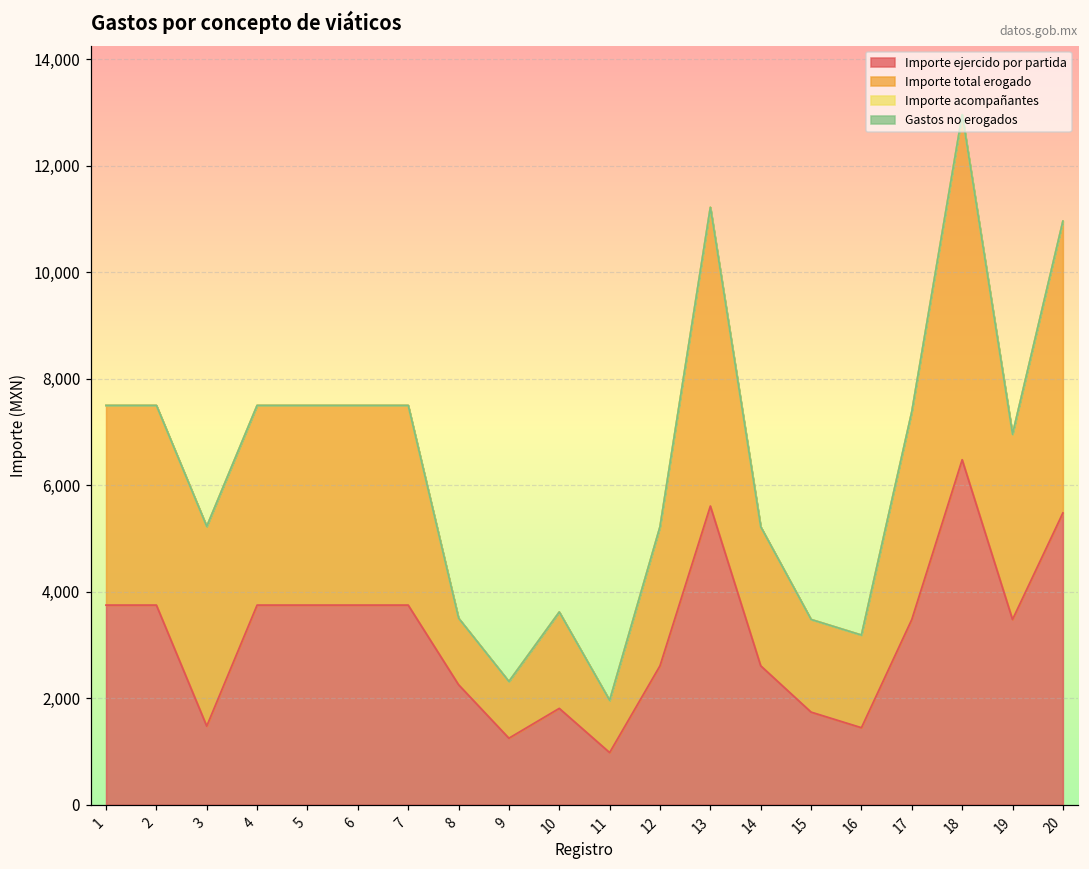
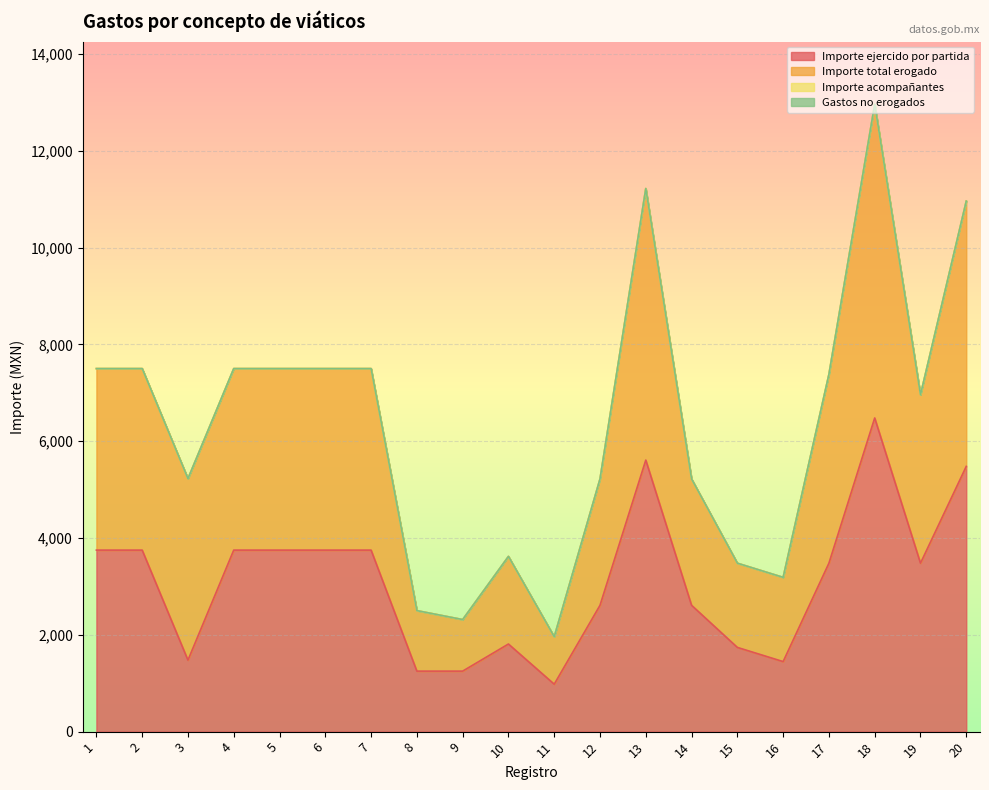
Importe ejercido por partida, 8: 2,300 -> 1,300
